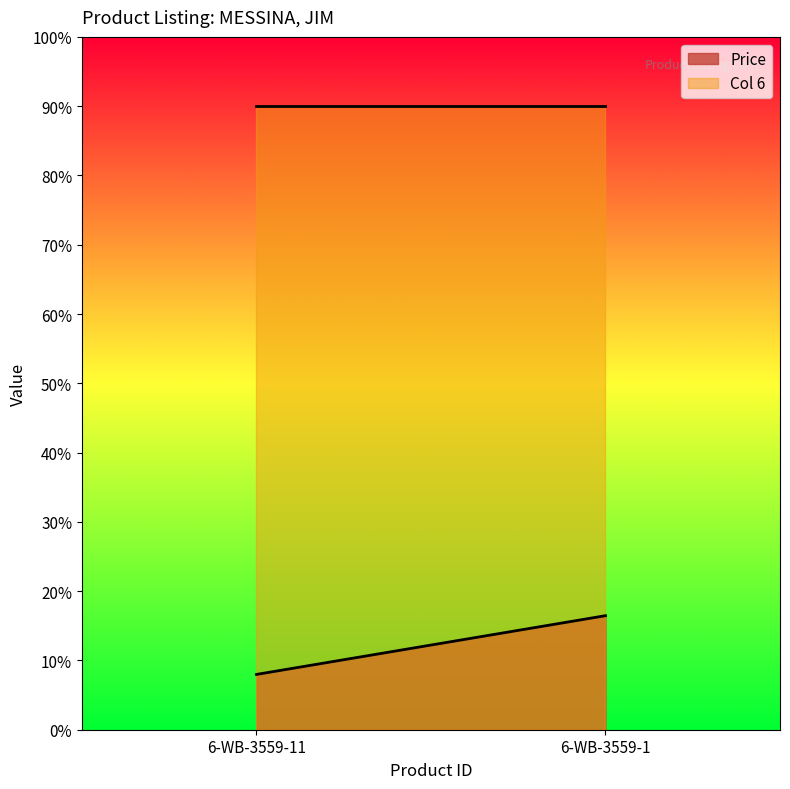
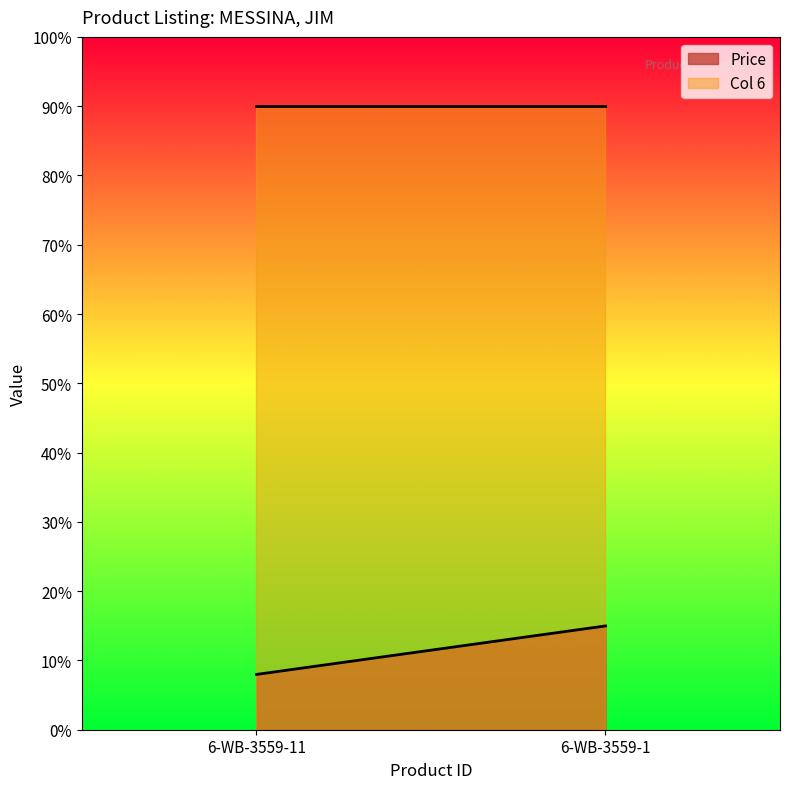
Price, 6-WB-3559-1: 16% -> 15%
